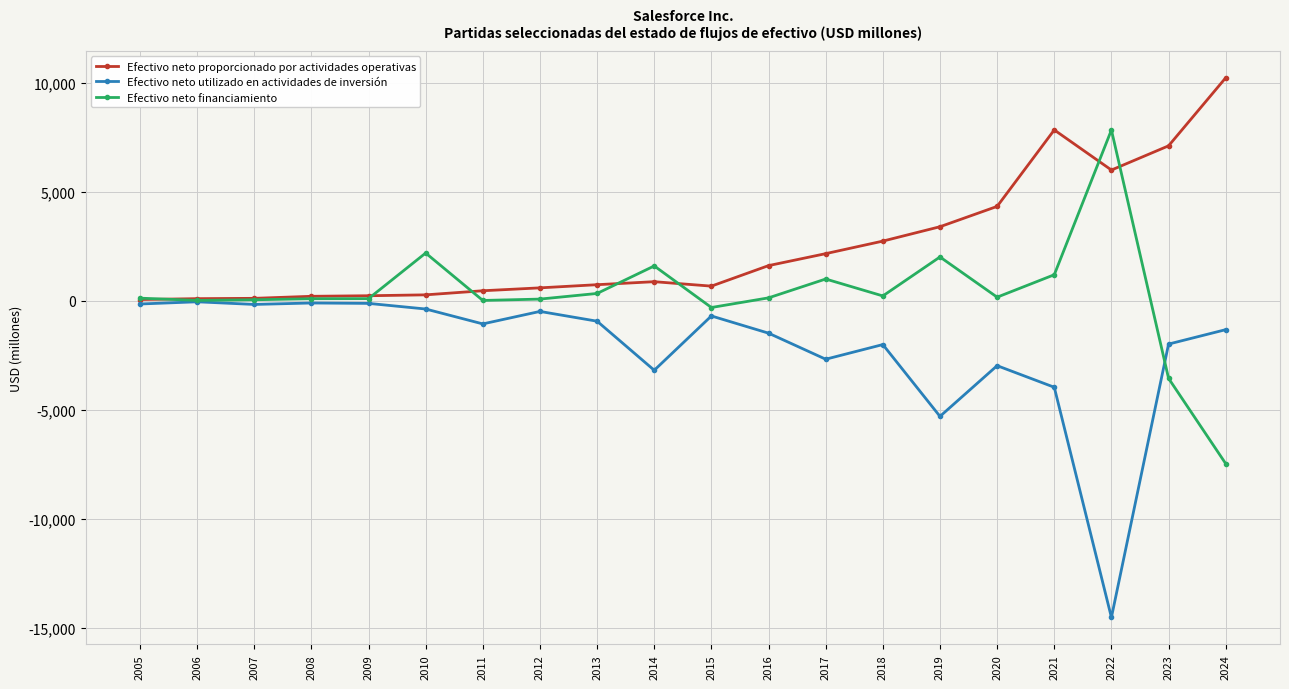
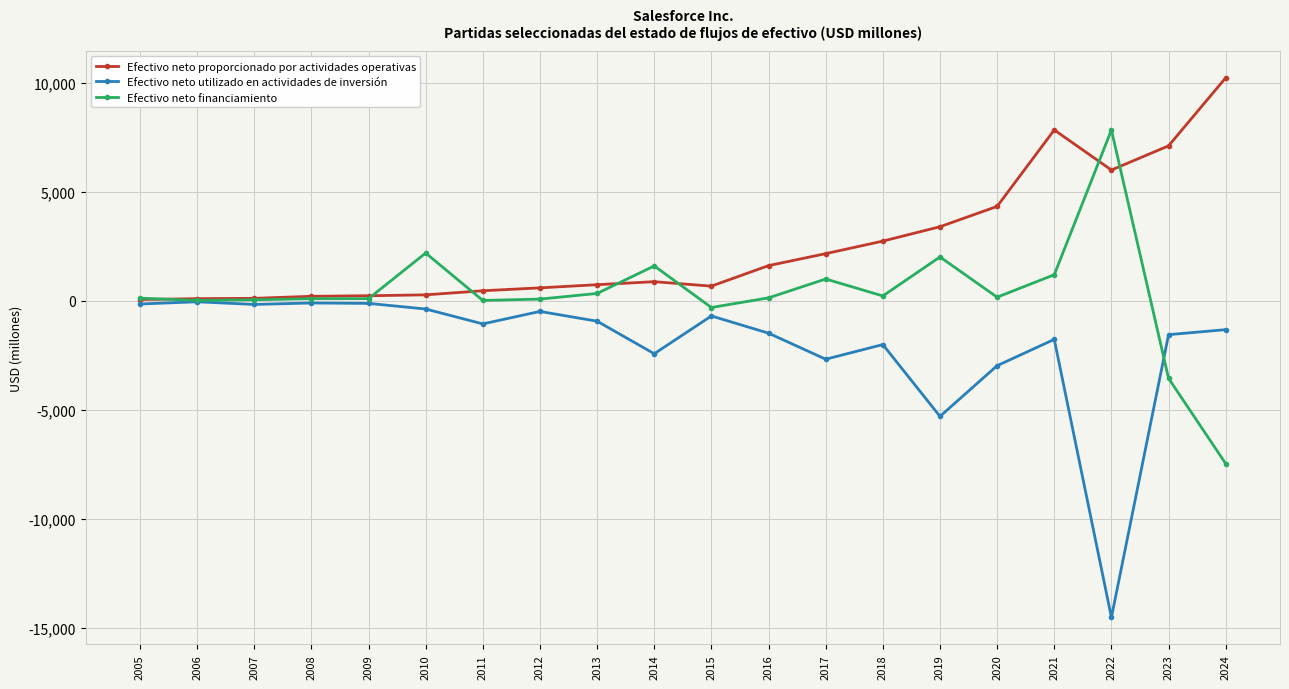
Efectivo neto utilizado en actividades de inversión, 2014: -3,200 -> -2,400
Efectivo neto utilizado en actividades de inversión, 2021: -4,000 -> -1,800
Efectivo neto utilizado en actividades de inversión, 2023: -2,000 -> -1,600
